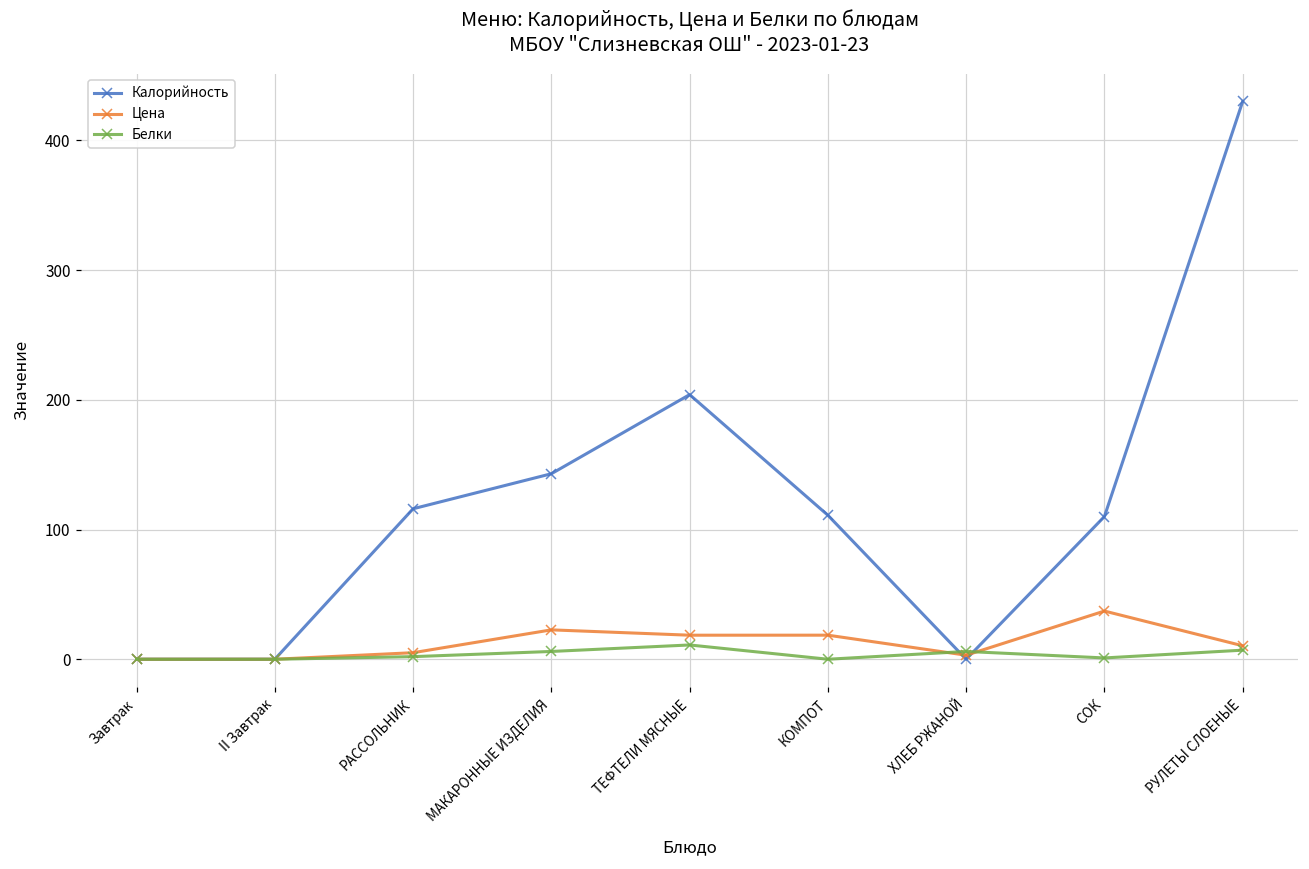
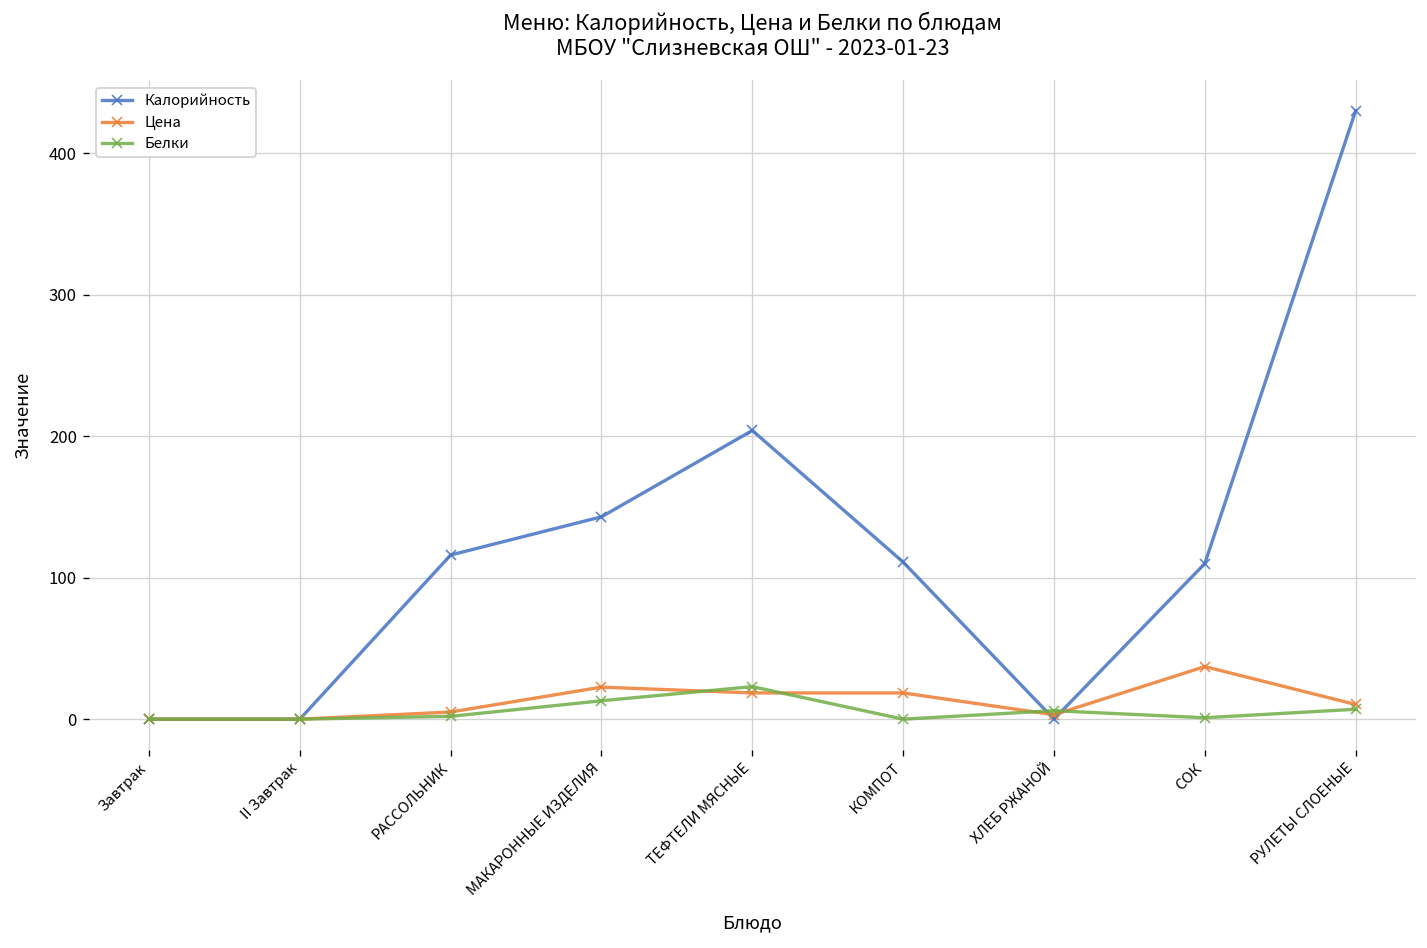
Белки, МАКАРОННЫЕ ИЗДЕЛИЯ: 6 -> 13
Белки, ТЕФТЕЛИ МЯСНЫЕ: 11 -> 23
